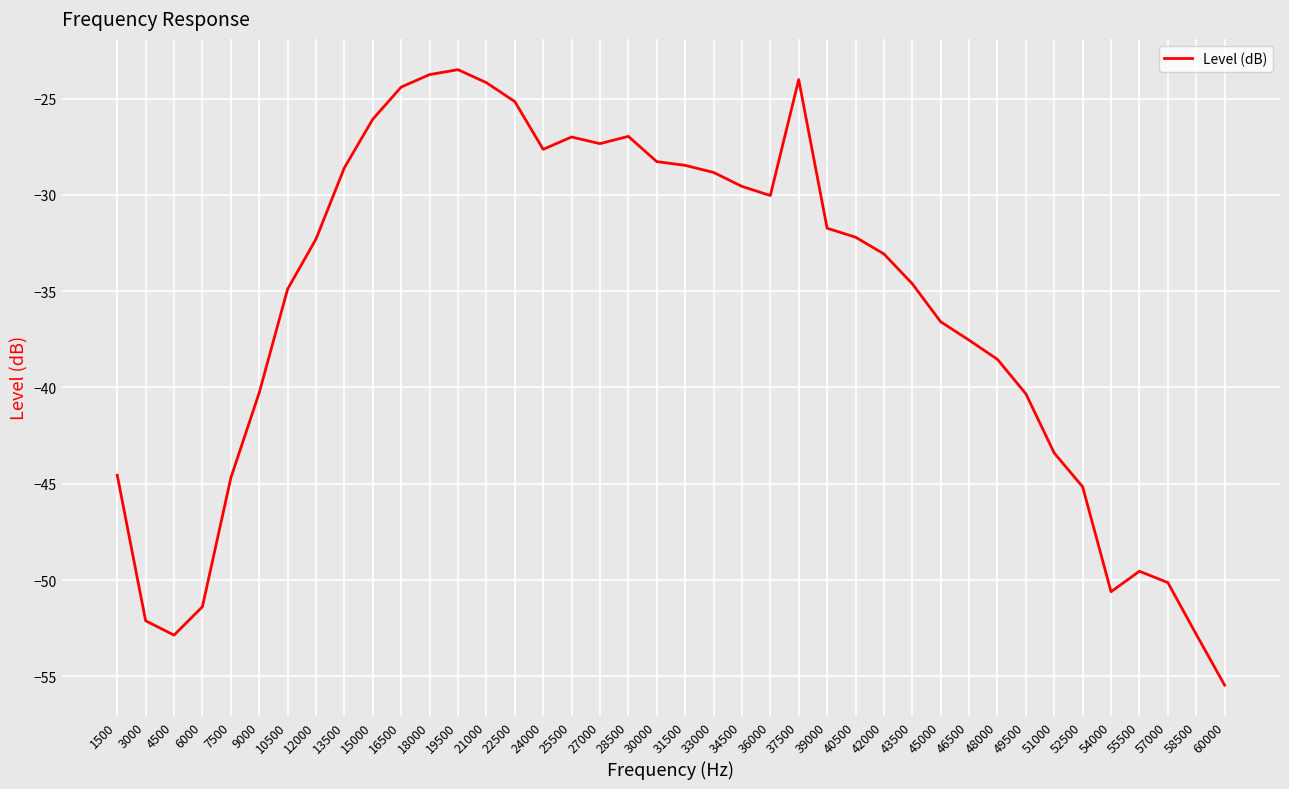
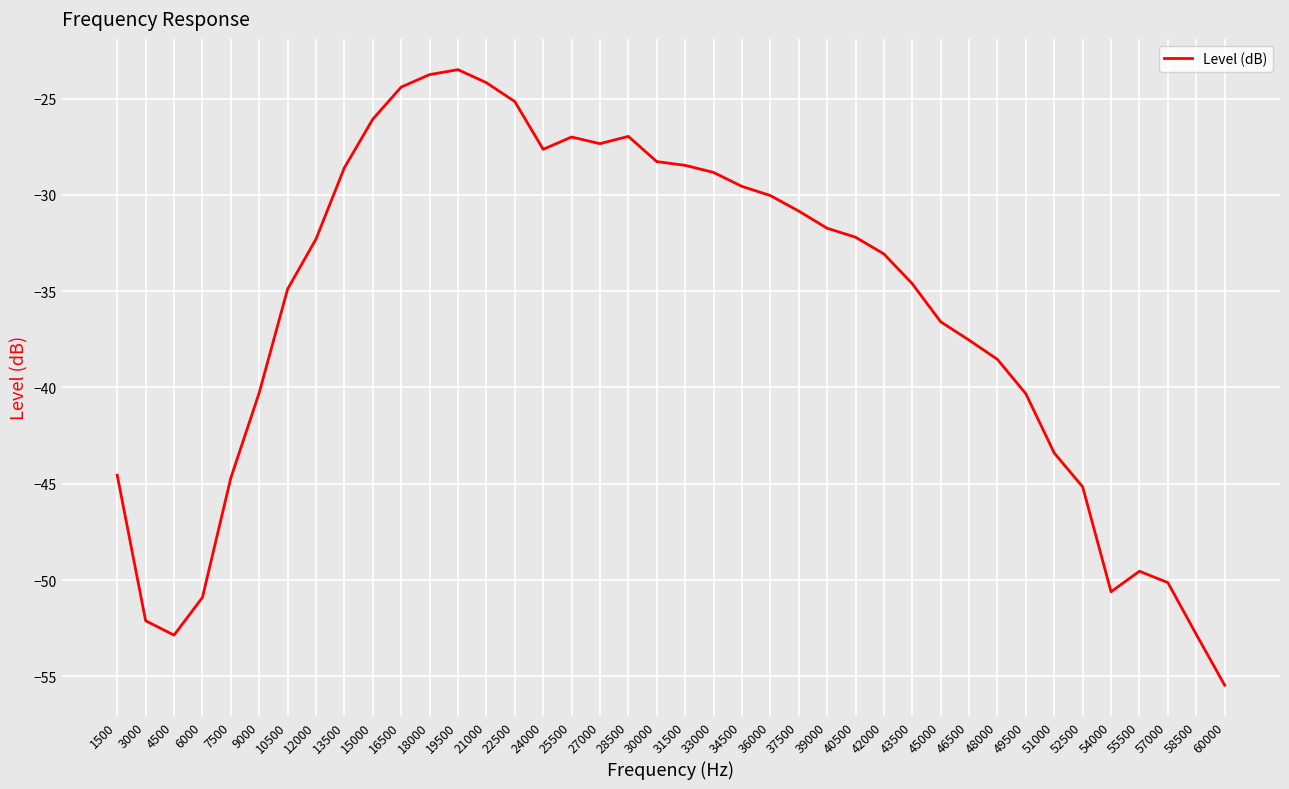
6000: -51.4 -> -50.9
37500: -24.0 -> -30.8
